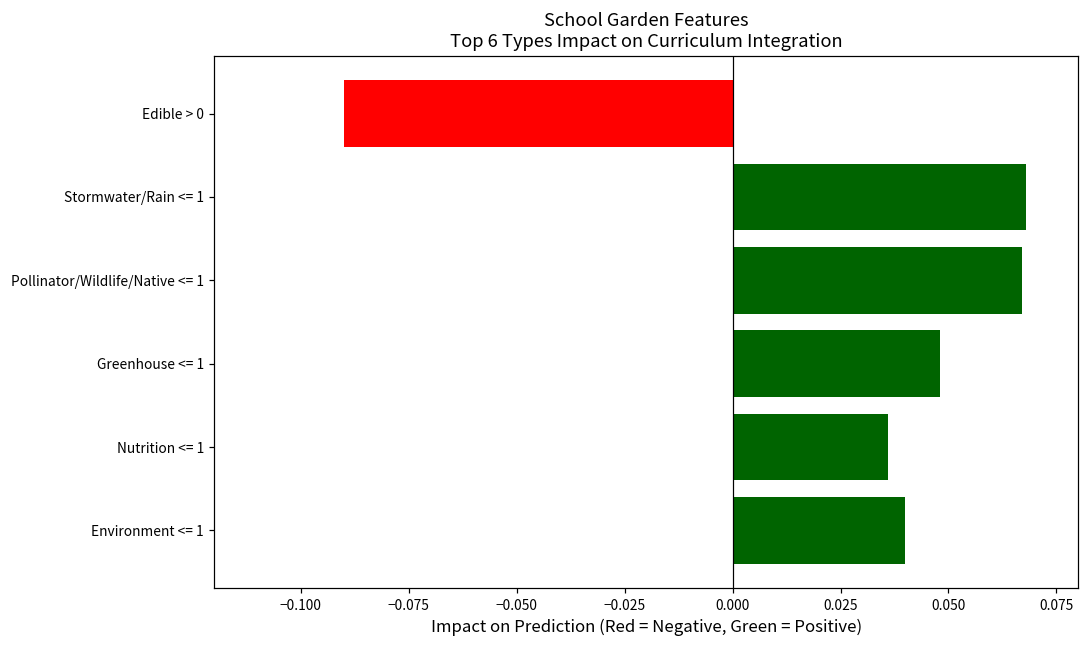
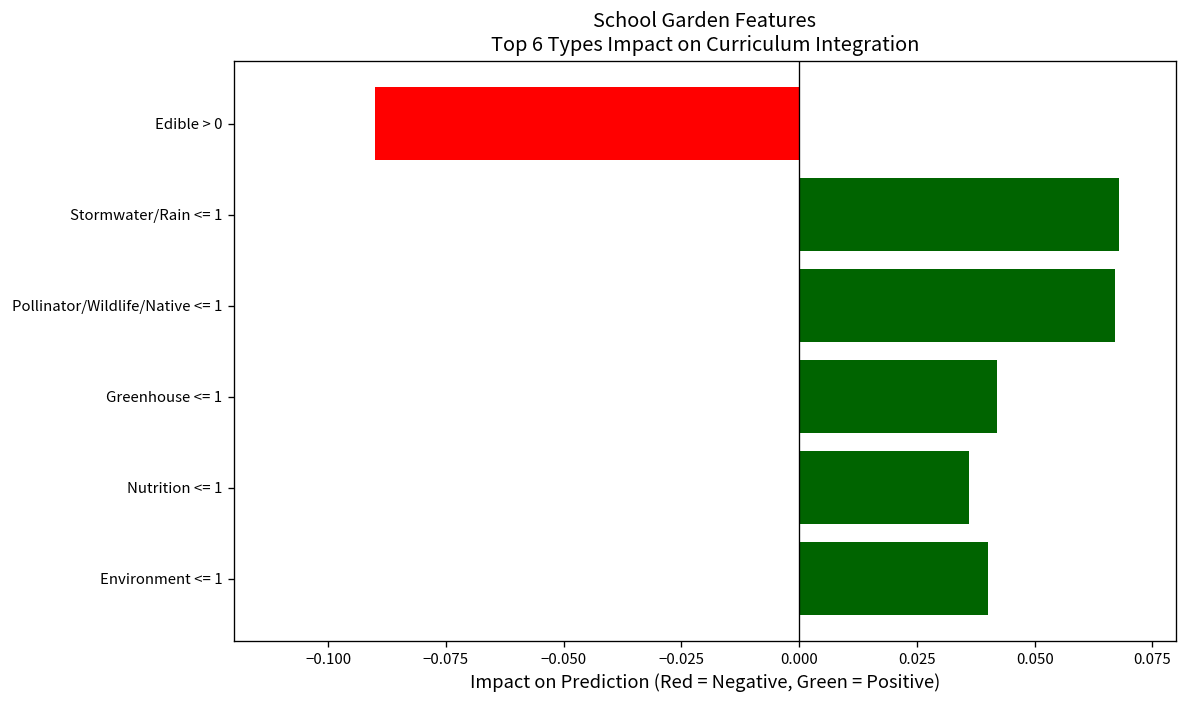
Greenhouse <= 1: 0.048 -> 0.042
